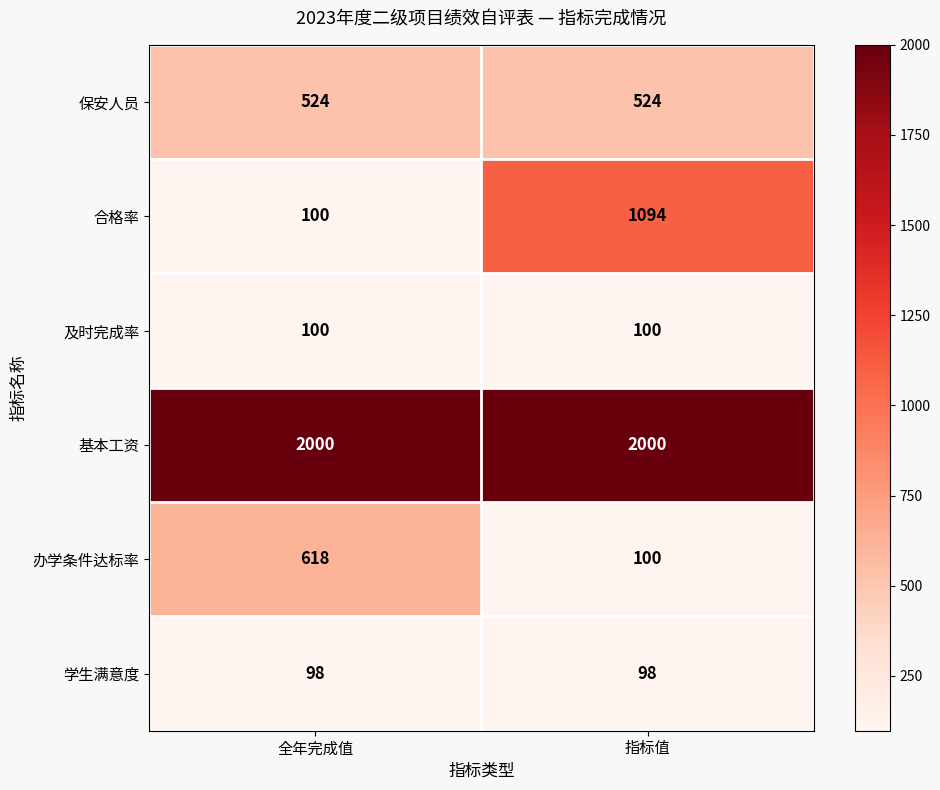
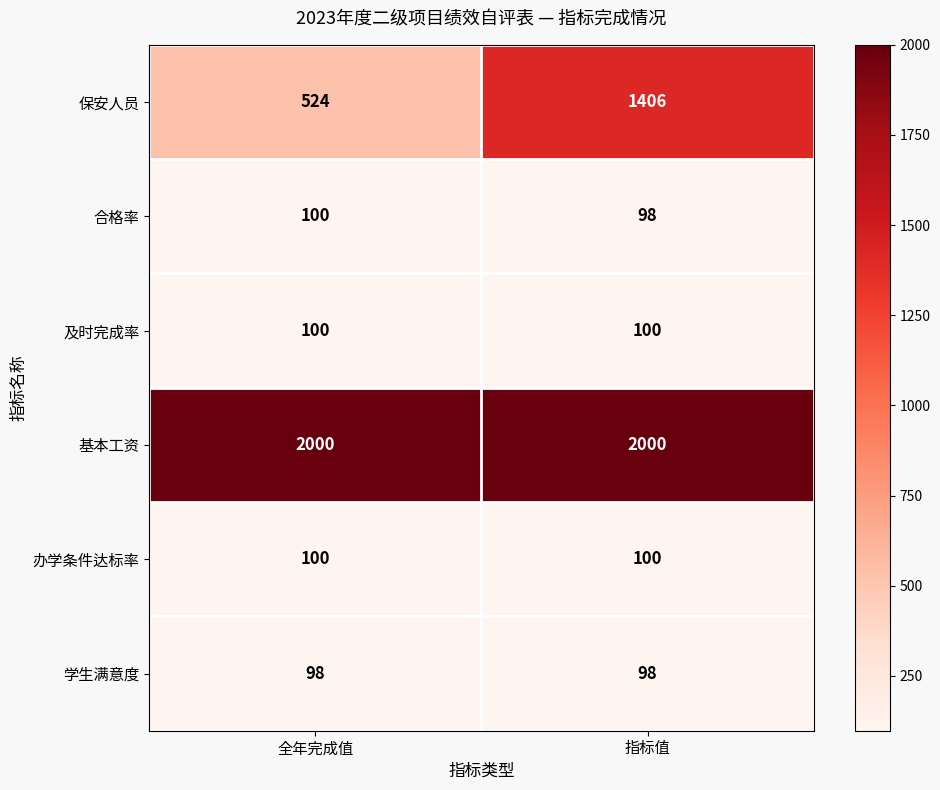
保安人员, 指标值: 524 -> 1406
合格率, 指标值: 1094 -> 98
办学条件达标率, 全年完成值: 618 -> 100
